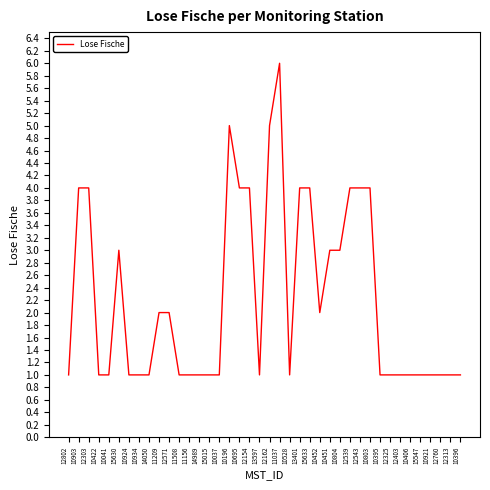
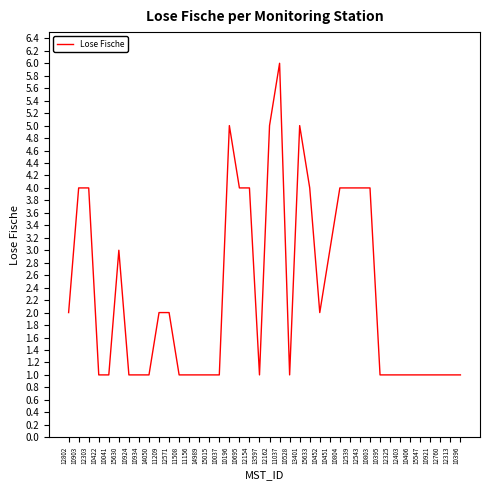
12802: 1 -> 2
13401: 4 -> 5
10804: 3 -> 4
